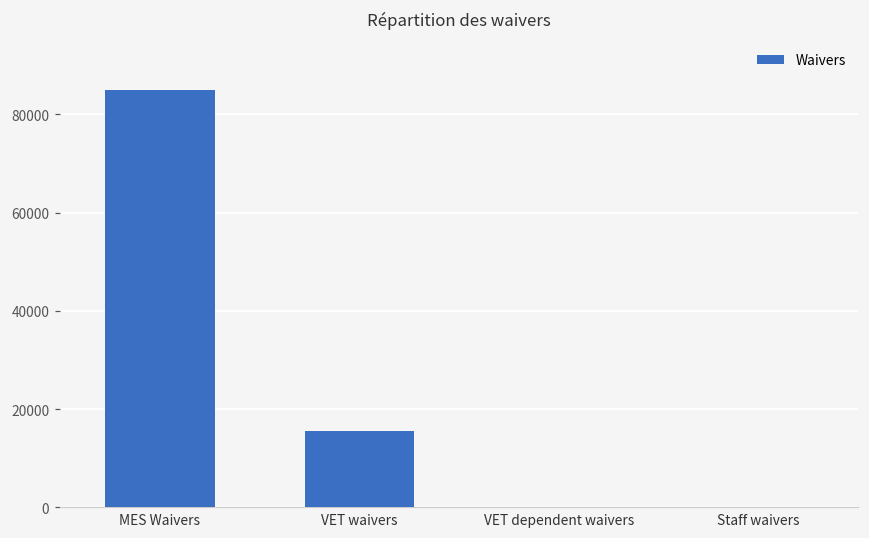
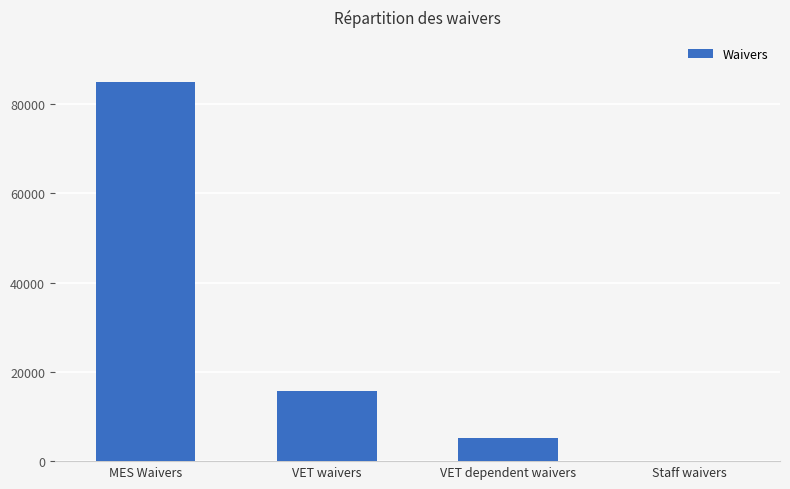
VET dependent waivers: 0 -> 5000
